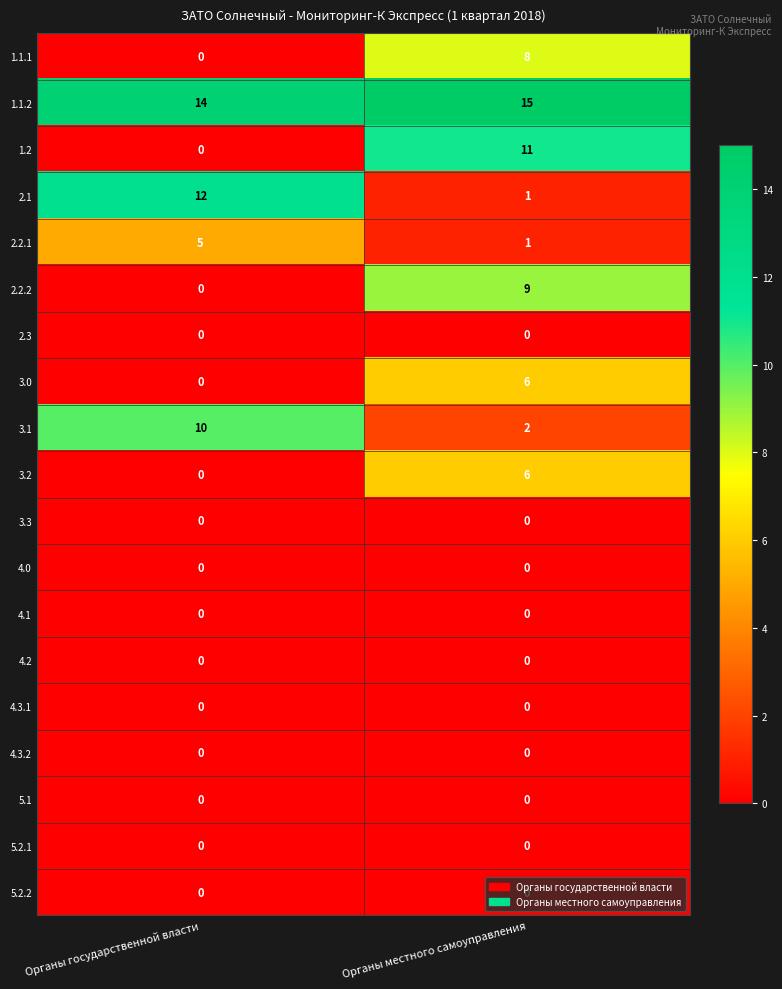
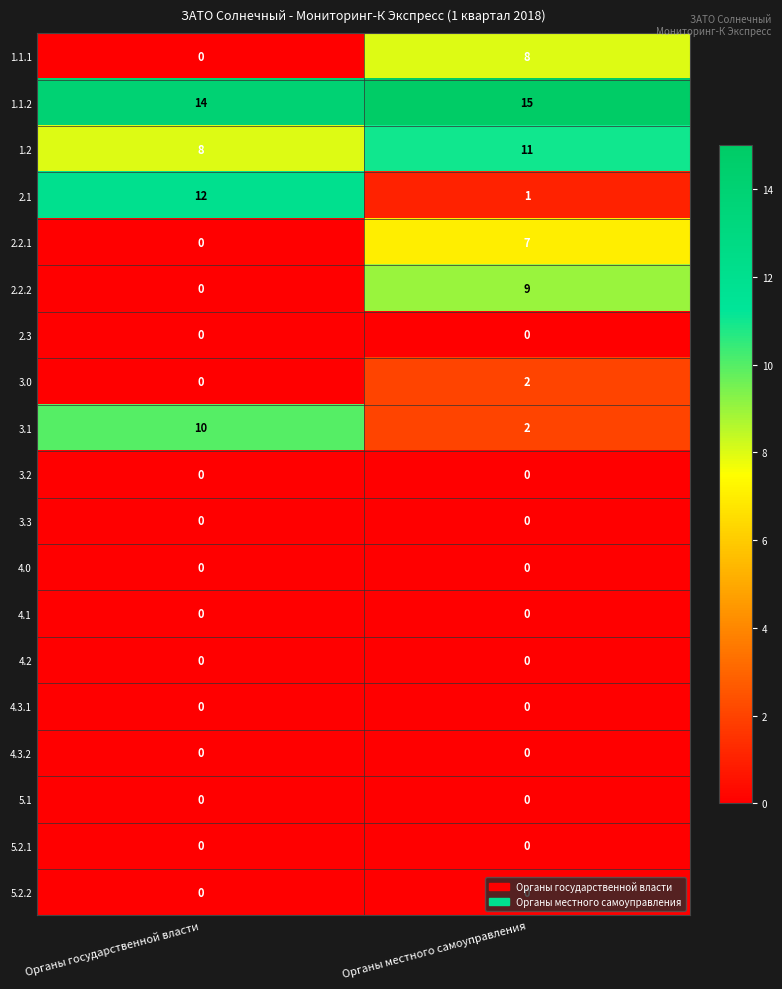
1.2, Органы государственной власти: 0 -> 8
2.2.1, Органы государственной власти: 5 -> 0
2.2.1, Органы местного самоуправления: 1 -> 7
3.0, Органы местного самоуправления: 6 -> 2
3.2, Органы местного самоуправления: 6 -> 0
